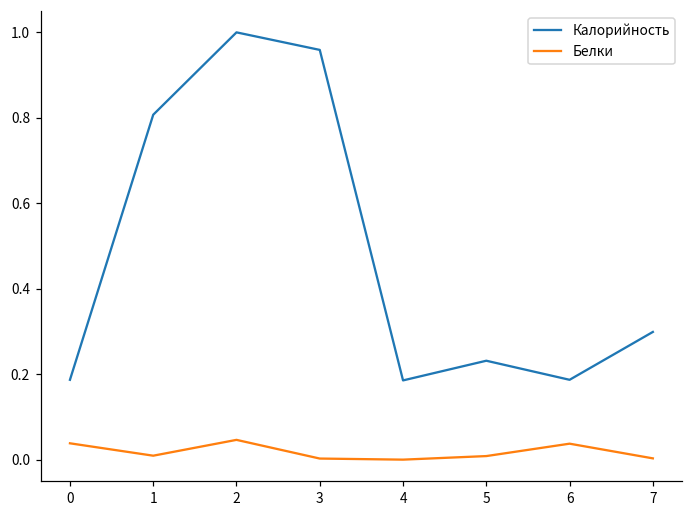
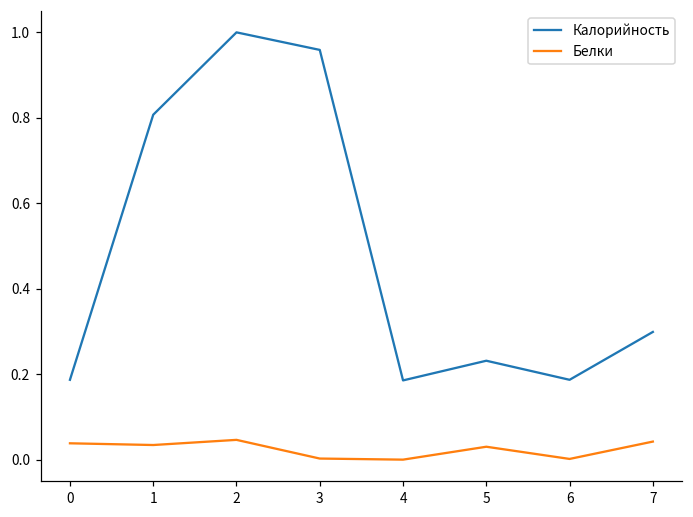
Белки, 1: 0.01 -> 0.03
Белки, 5: 0.01 -> 0.03
Белки, 6: 0.04 -> 0.00
Белки, 7: 0.00 -> 0.04
